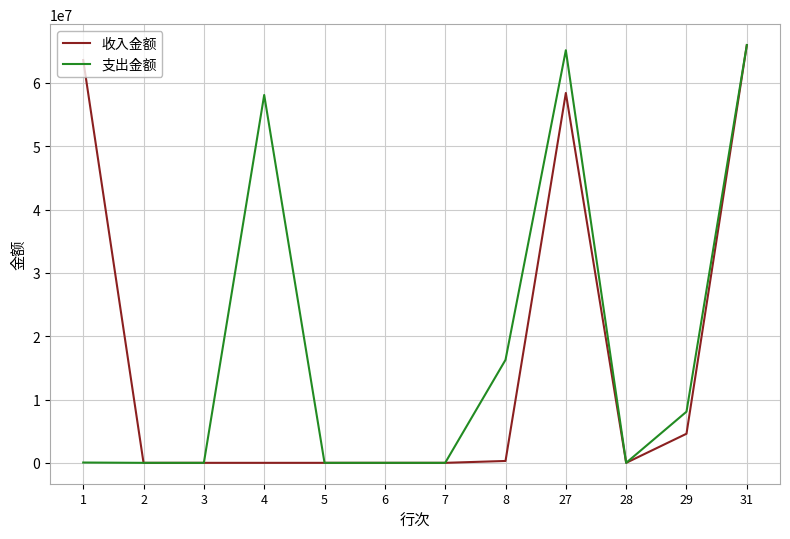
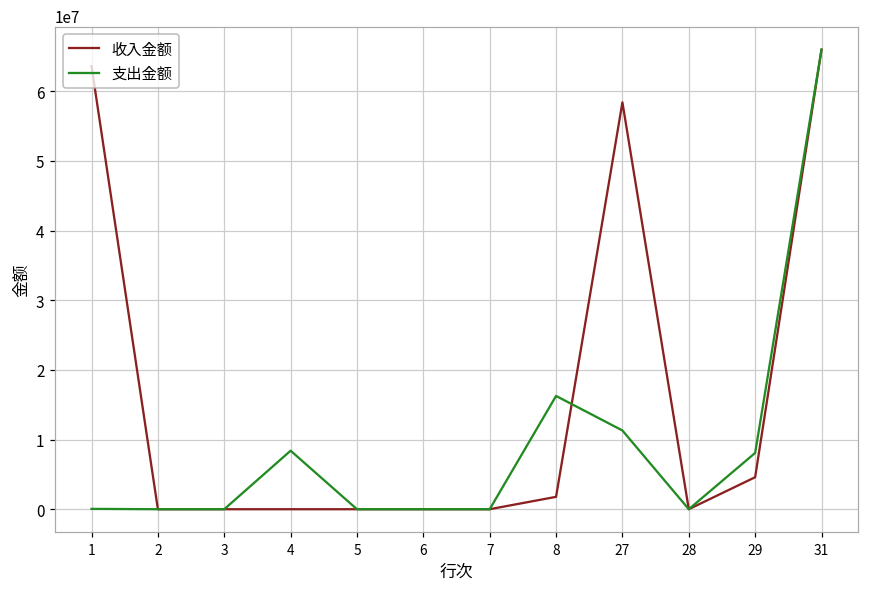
支出金额, 4: 58000000 -> 8000000
收入金额, 8: 0 -> 2000000
支出金额, 27: 65000000 -> 11000000
